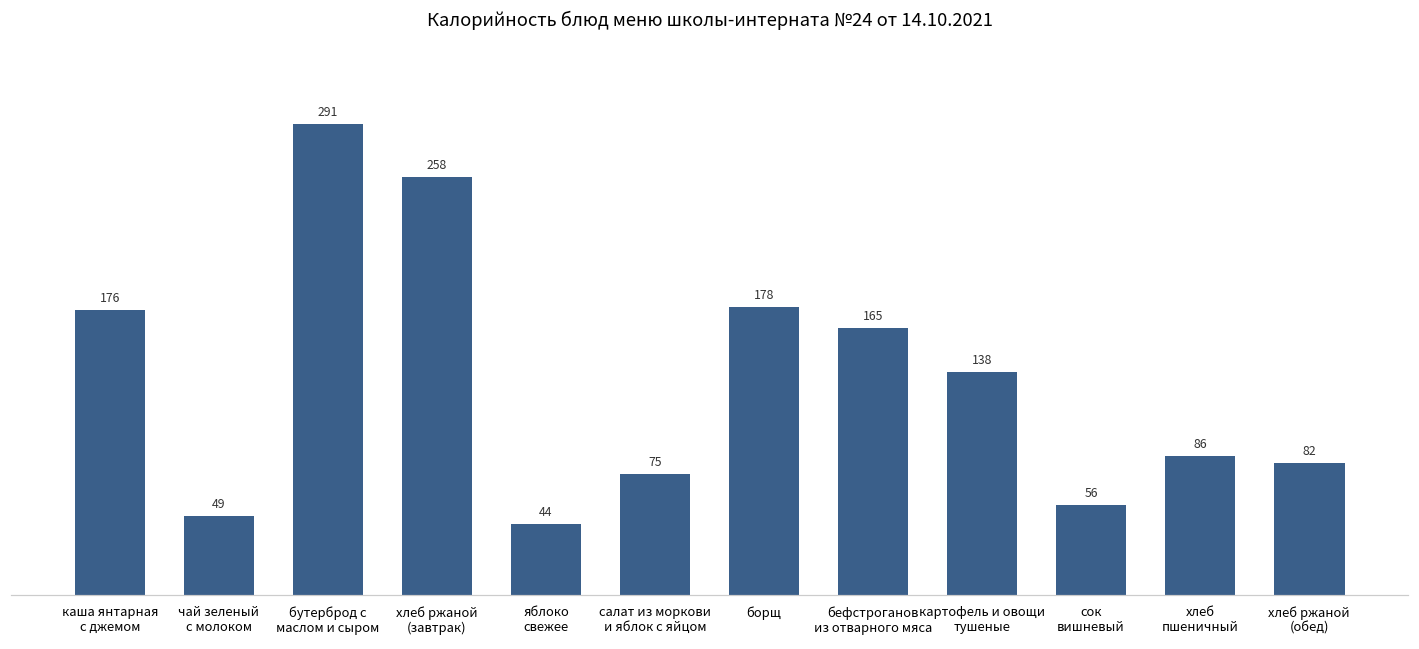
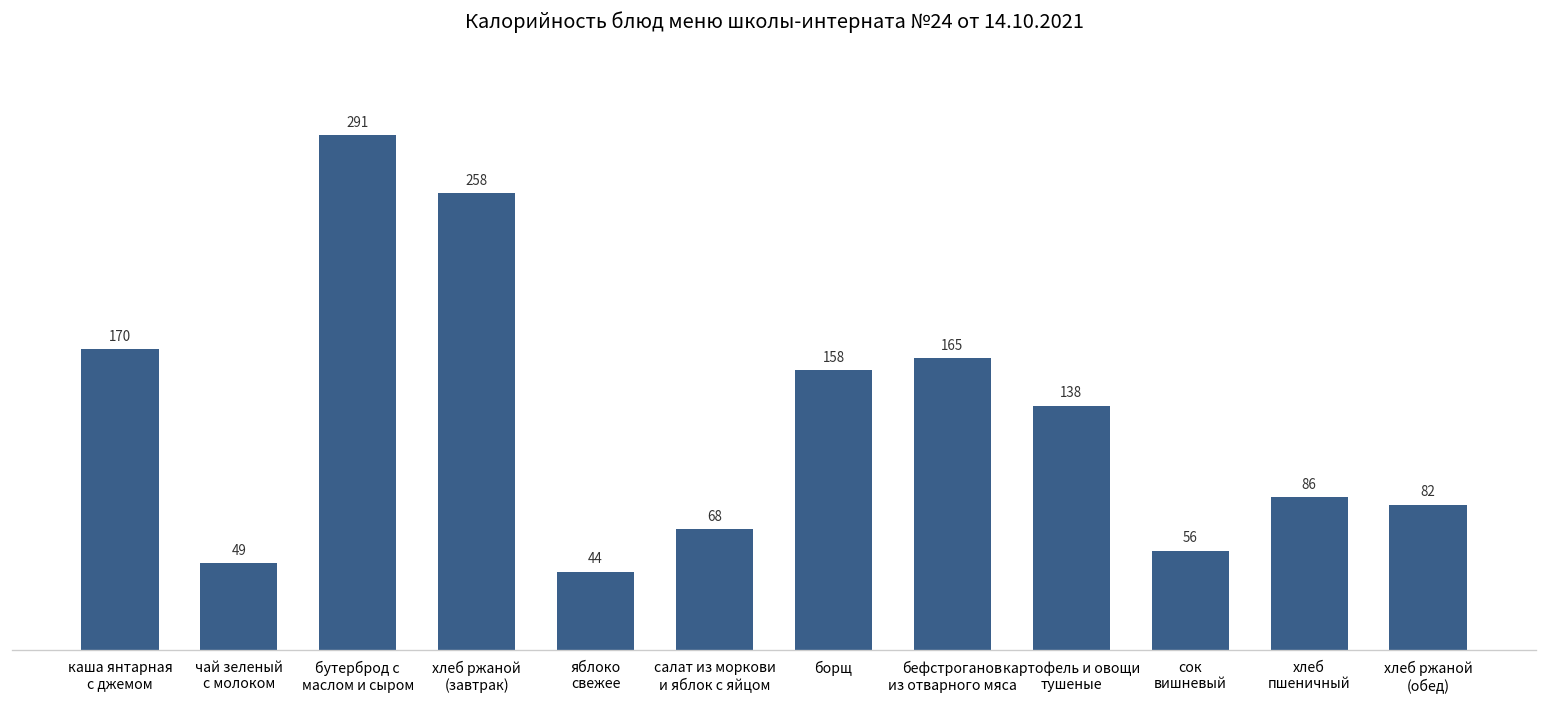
каша янтарная с джемом: 176 -> 170
салат из моркови и яблок с яйцом: 75 -> 68
борщ: 178 -> 158
